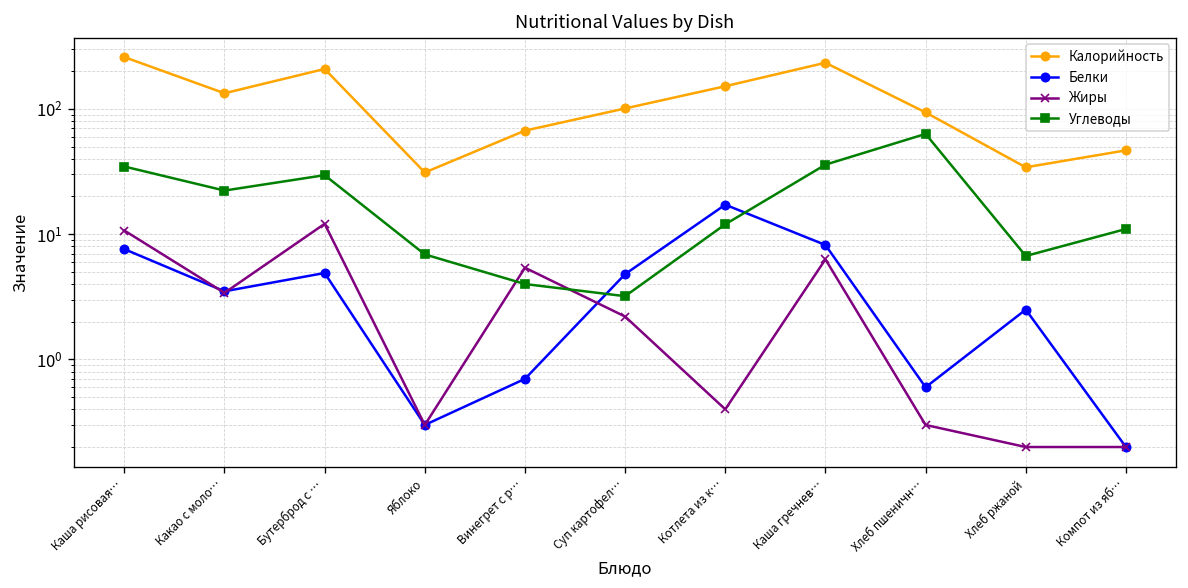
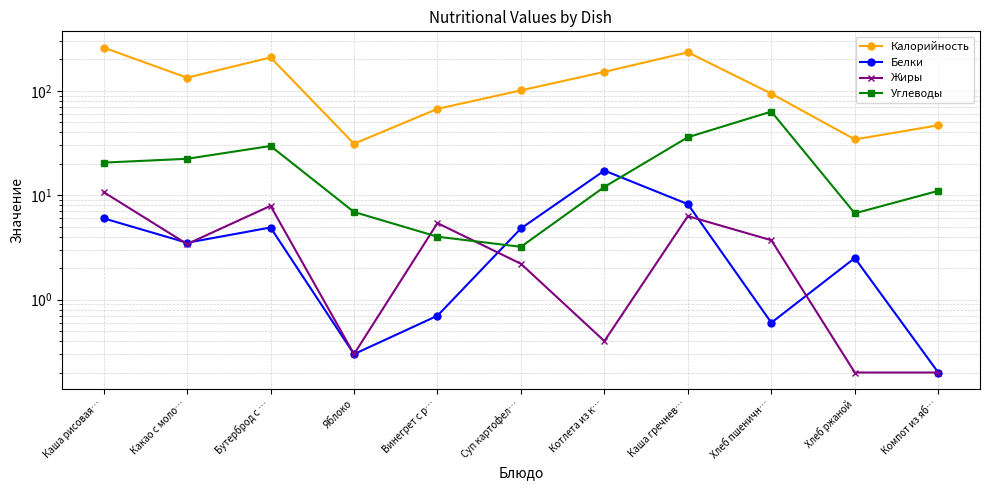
Белки, Каша рисовая…: 8 -> 6
Углеводы, Каша рисовая…: 35 -> 21
Жиры, Бутерброд с …: 12 -> 8
Жиры, Хлеб пшеничн…: 0.3 -> 3.7
